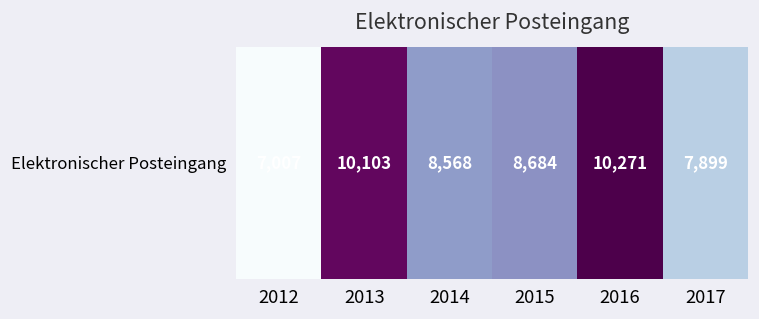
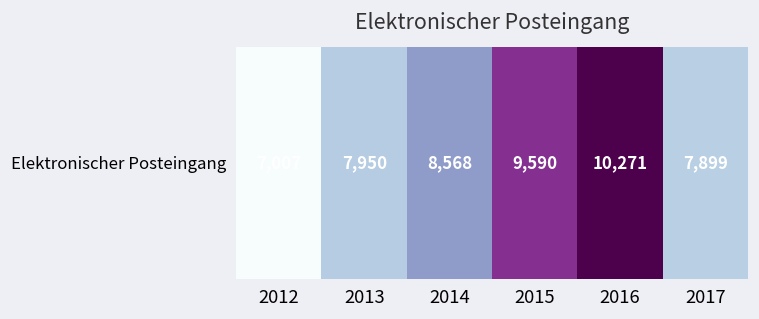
Elektronischer Posteingang, 2013: 10,103 -> 7,950
Elektronischer Posteingang, 2015: 8,684 -> 9,590
